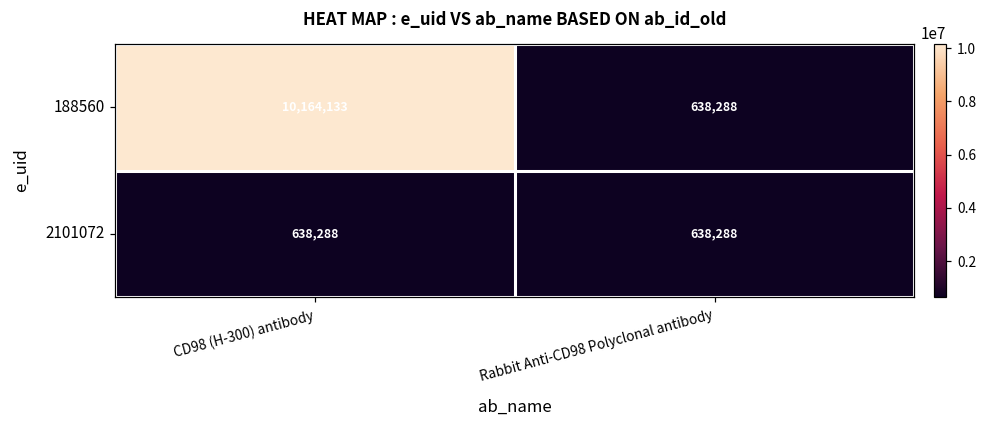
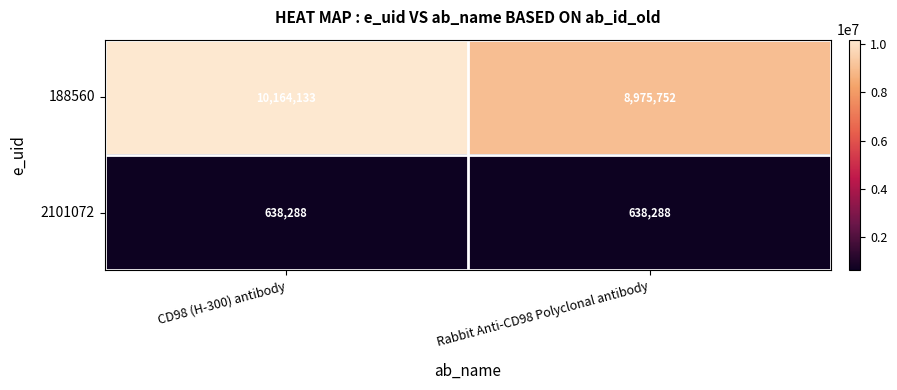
188560, Rabbit Anti-CD98 Polyclonal antibody: 638,288 -> 8,975,752
